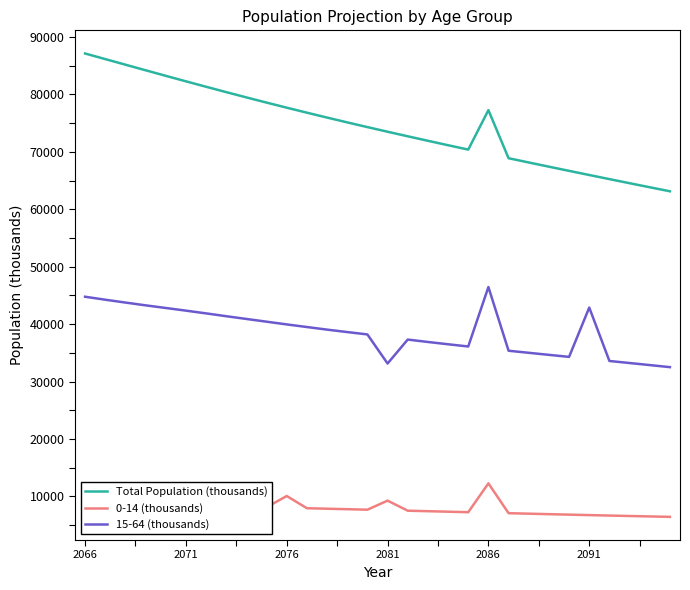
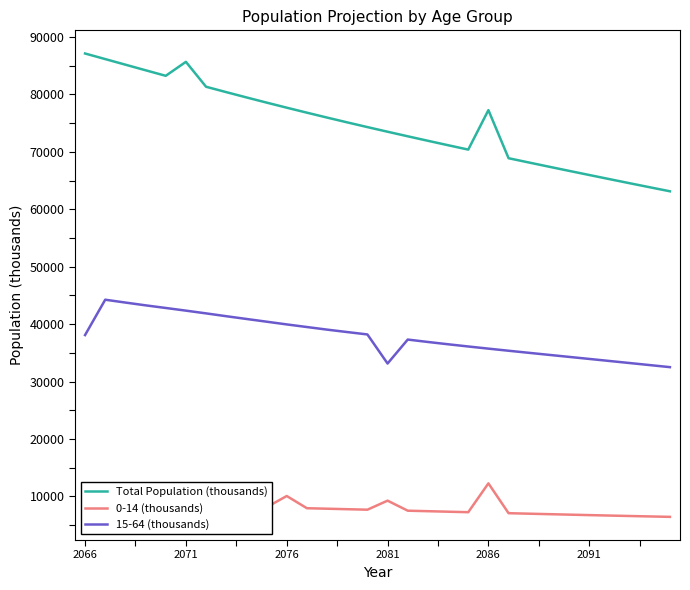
15-64 (thousands), 2066: 45000 -> 38000
Total Population (thousands), 2071: 82000 -> 86000
15-64 (thousands), 2086: 46000 -> 36000
15-64 (thousands), 2091: 43000 -> 34000
